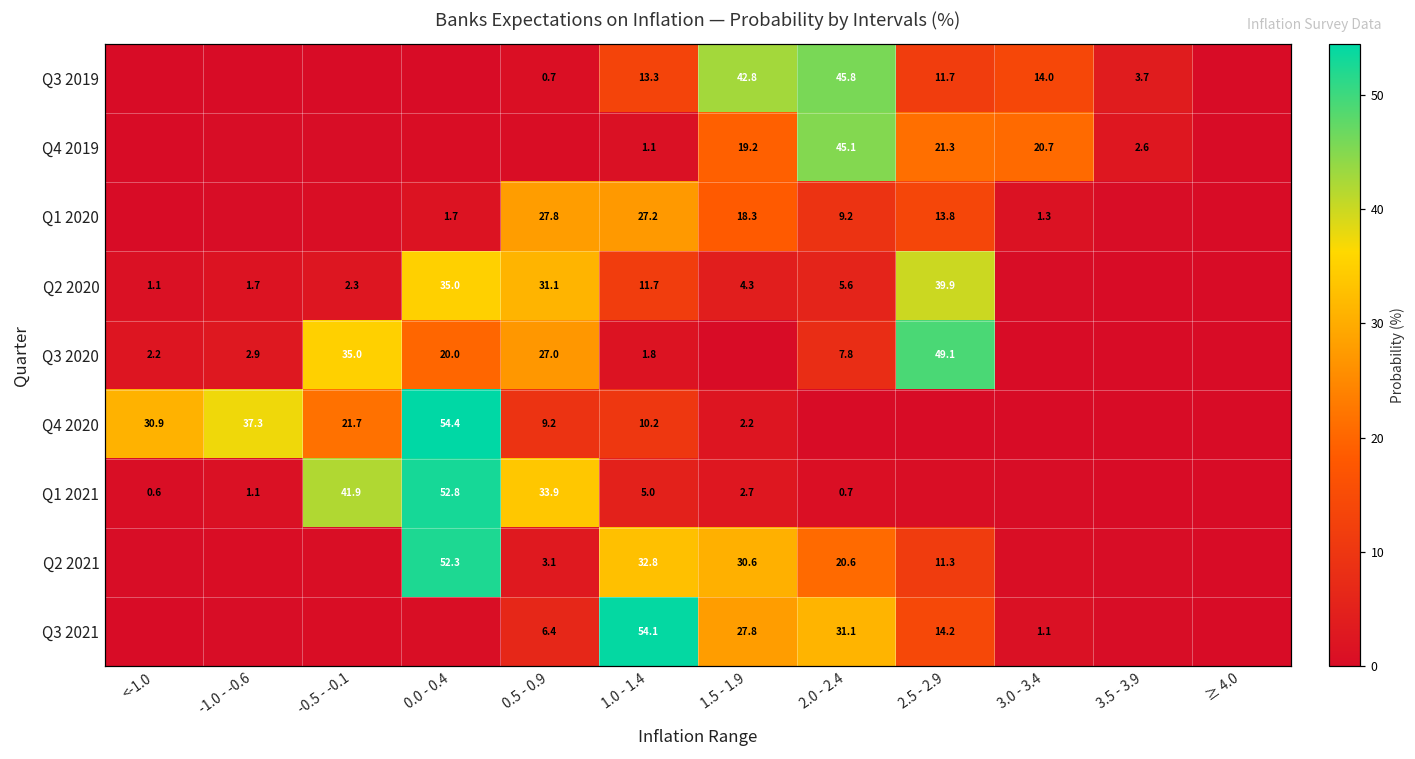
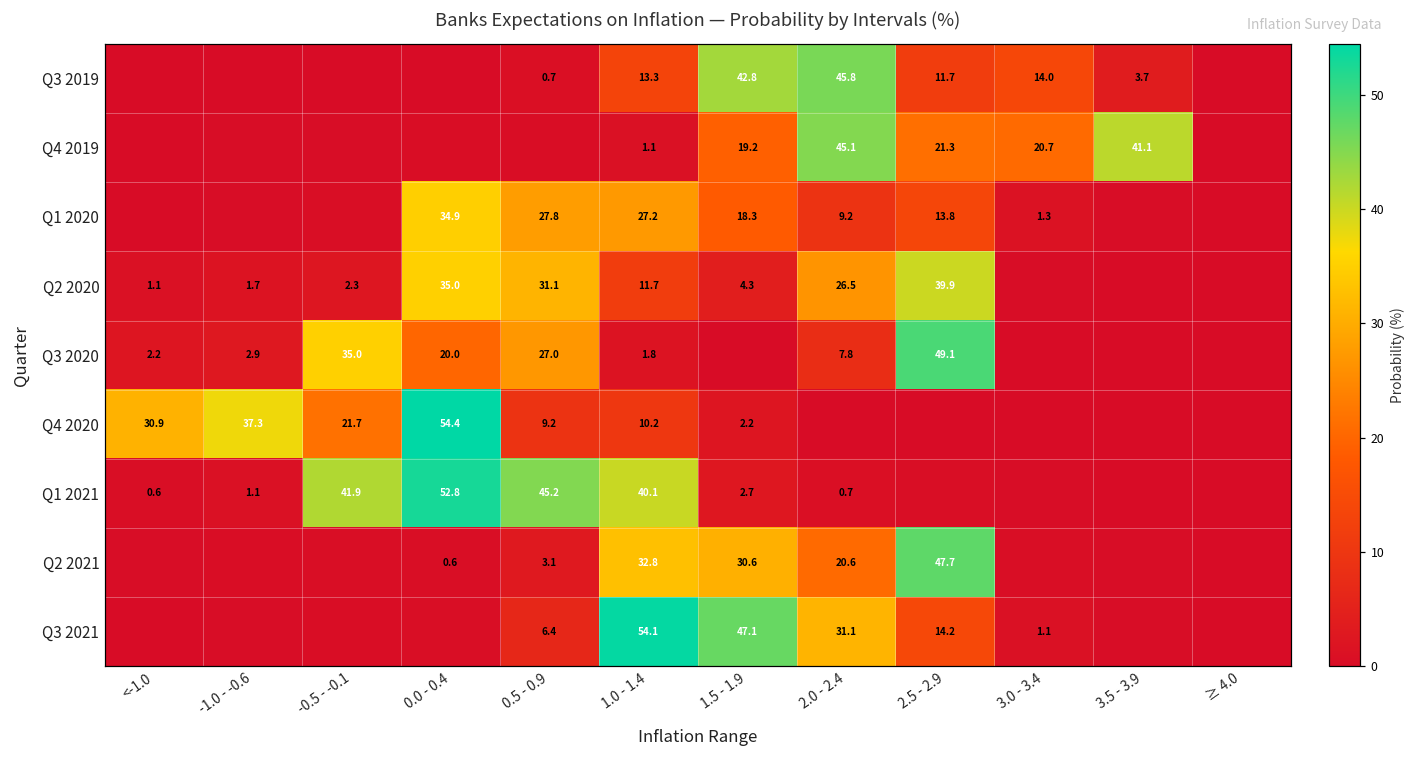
Q4 2019, 3.5 - 3.9: 2.6 -> 41.1
Q1 2020, 0.0 - 0.4: 1.7 -> 34.9
Q2 2020, 2.0 - 2.4: 5.6 -> 26.5
Q1 2021, 0.5 - 0.9: 33.9 -> 45.2
Q1 2021, 1.0 - 1.4: 5.0 -> 40.1
Q2 2021, 0.0 - 0.4: 52.3 -> 0.6
Q2 2021, 2.5 - 2.9: 11.3 -> 47.7
Q3 2021, 1.5 - 1.9: 27.8 -> 47.1
